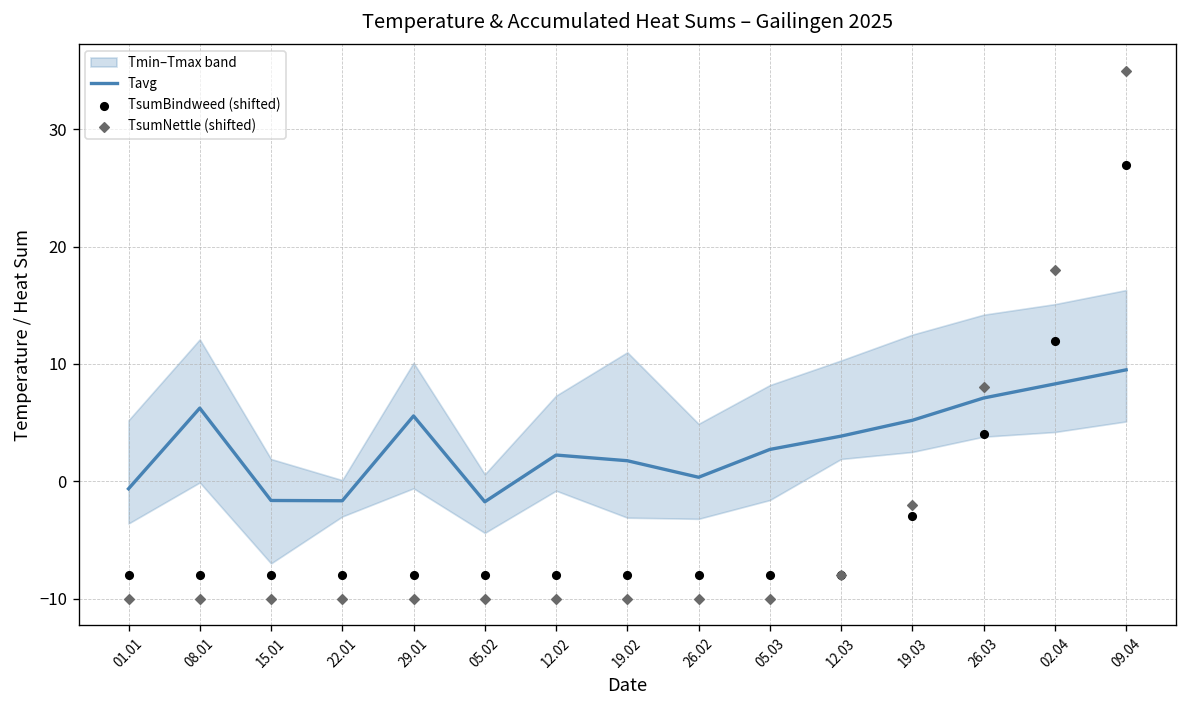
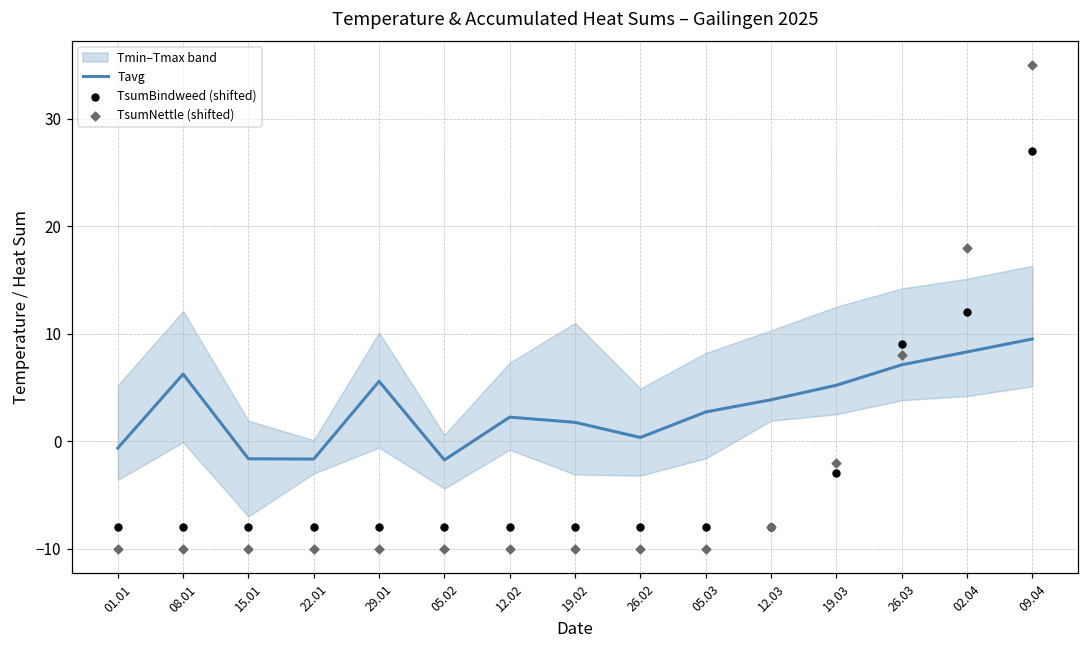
TsumBindweed (shifted), 26.03: 4 -> 9
